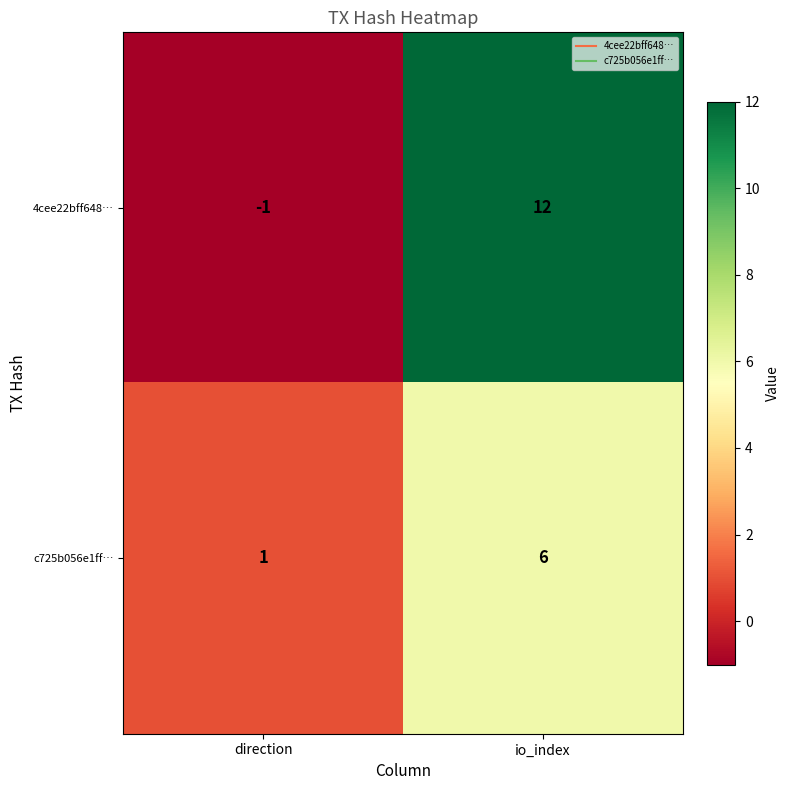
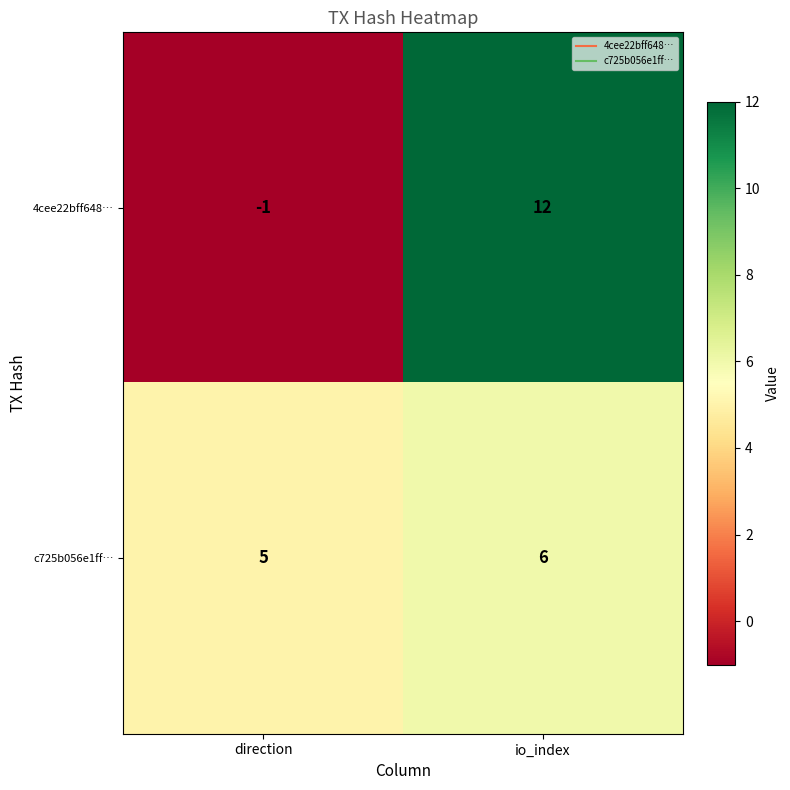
c725b056e1ff…, direction: 1 -> 5
